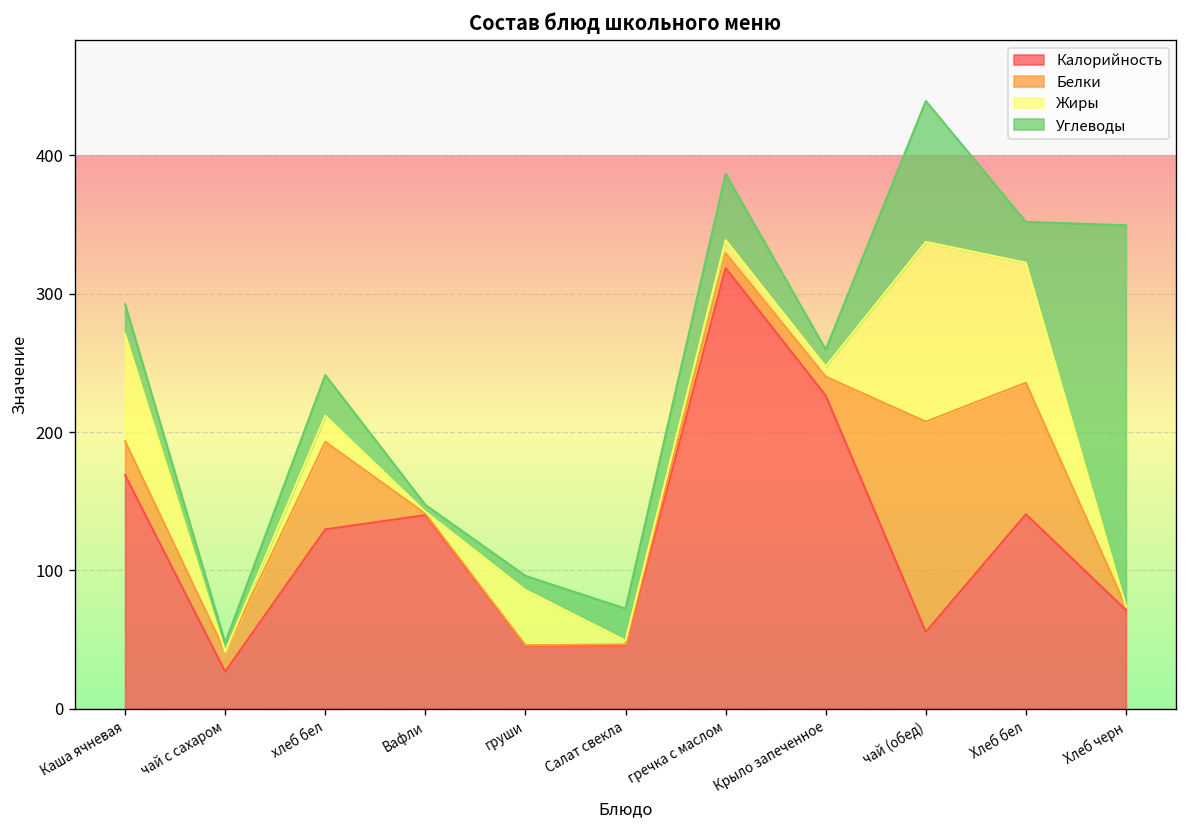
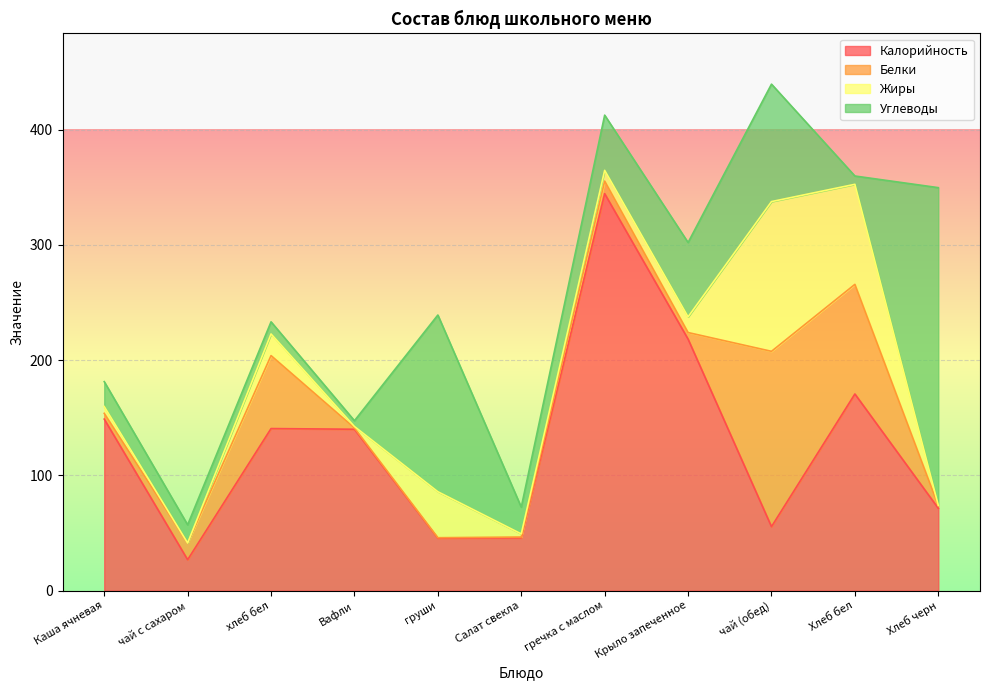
Калорийность, Каша ячневая: 169 -> 149
Белки, Каша ячневая: 25 -> 5
Жиры, Каша ячневая: 77 -> 6
Углеводы, чай с сахаром: 6 -> 16
Калорийность, хлеб бел: 130 -> 141
Углеводы, хлеб бел: 30 -> 11
Углеводы, груши: 10 -> 153
Калорийность, гречка с маслом: 319 -> 344
Калорийность, Крыло запеченное: 226 -> 218
Белки, Крыло запеченное: 14 -> 6
Жиры, Крыло запеченное: 7 -> 14
Углеводы, Крыло запеченное: 12 -> 65
Калорийность, Хлеб бел: 141 -> 171
Углеводы, Хлеб бел: 30 -> 7
